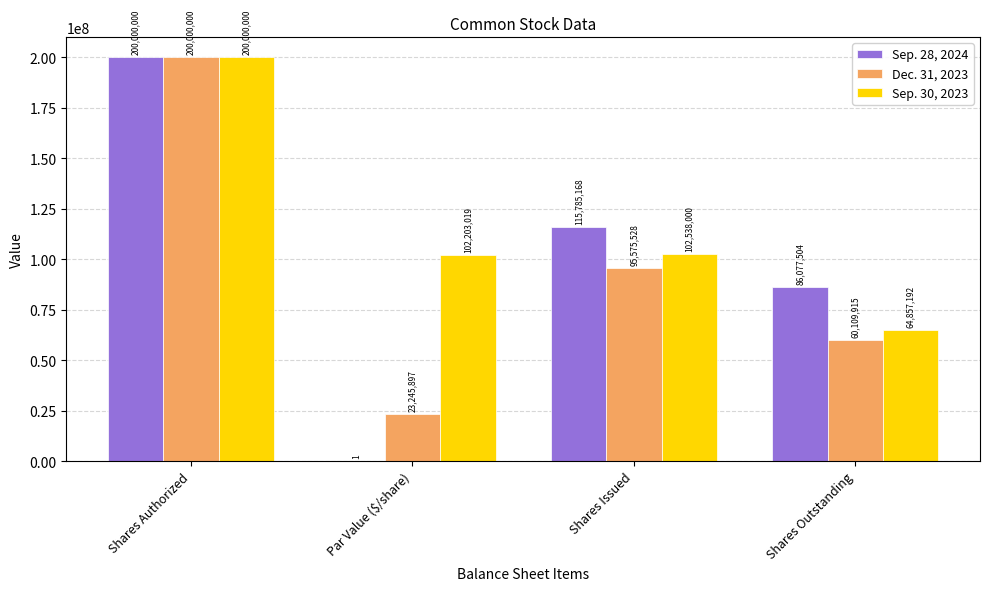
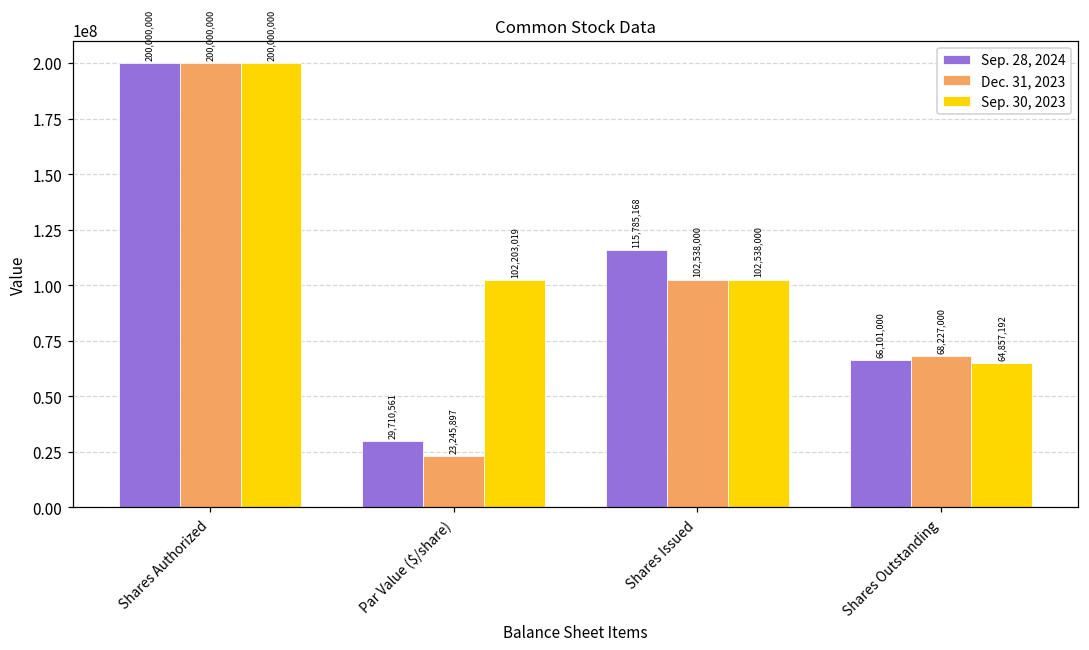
Sep. 28, 2024, Par Value ($/share): 1 -> 29,710,561
Dec. 31, 2023, Shares Issued: 95,575,528 -> 102,538,000
Sep. 28, 2024, Shares Outstanding: 86,077,504 -> 66,101,000
Dec. 31, 2023, Shares Outstanding: 60,109,915 -> 68,227,000
